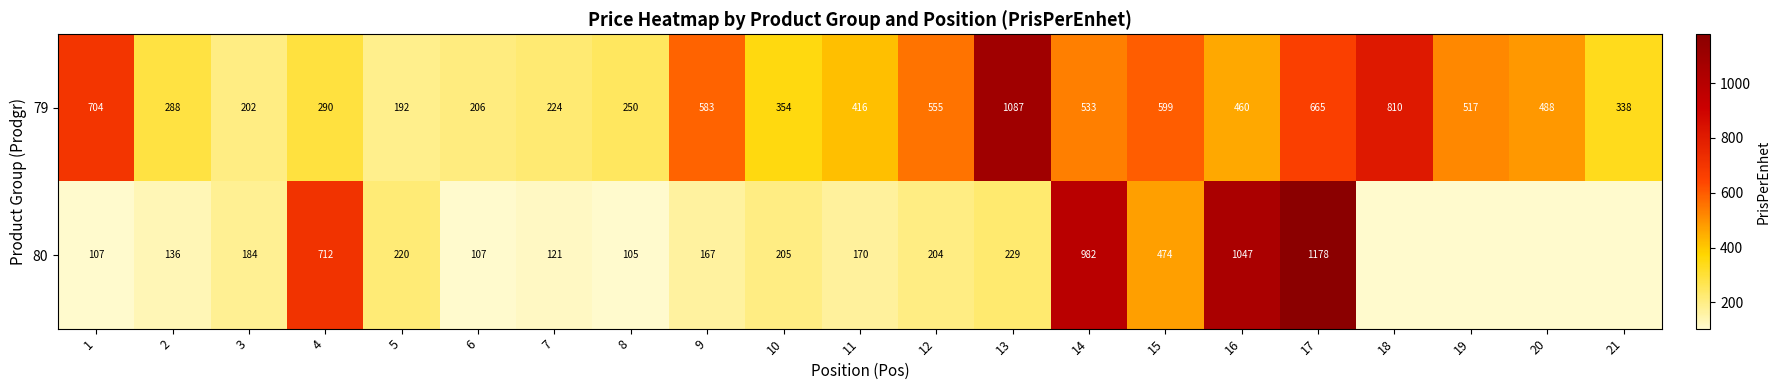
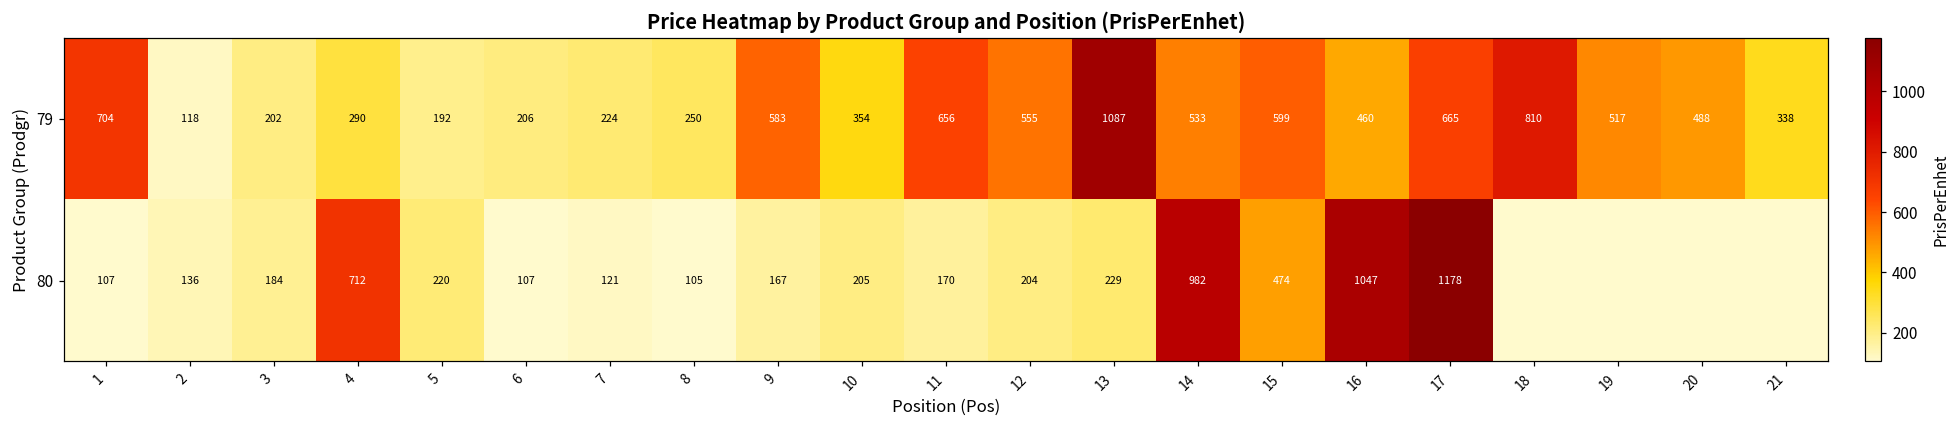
79, 2: 288 -> 118
79, 11: 416 -> 656
